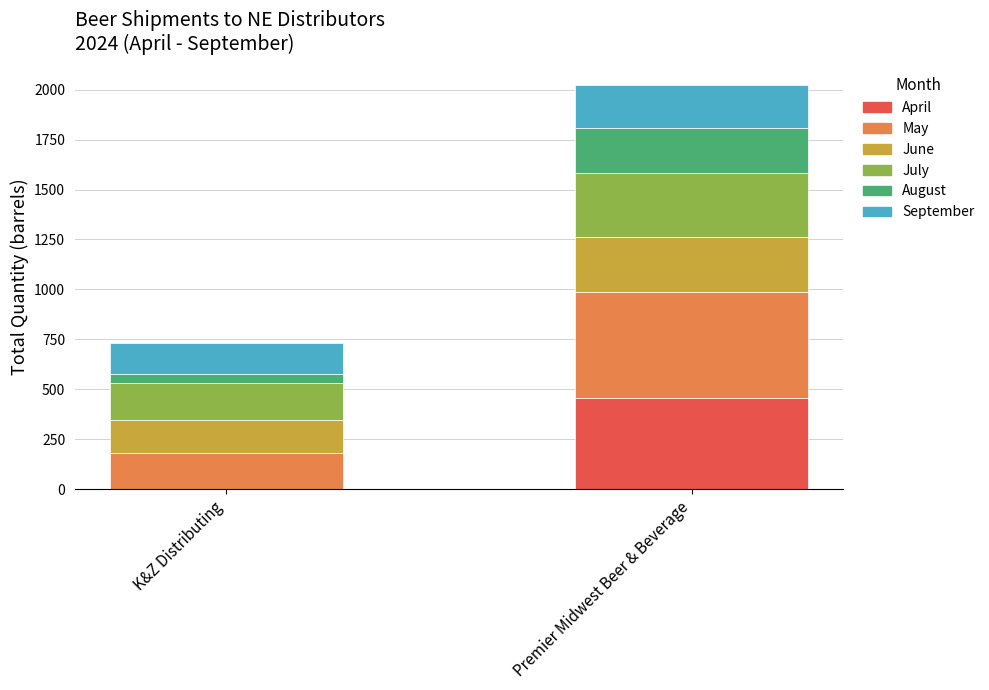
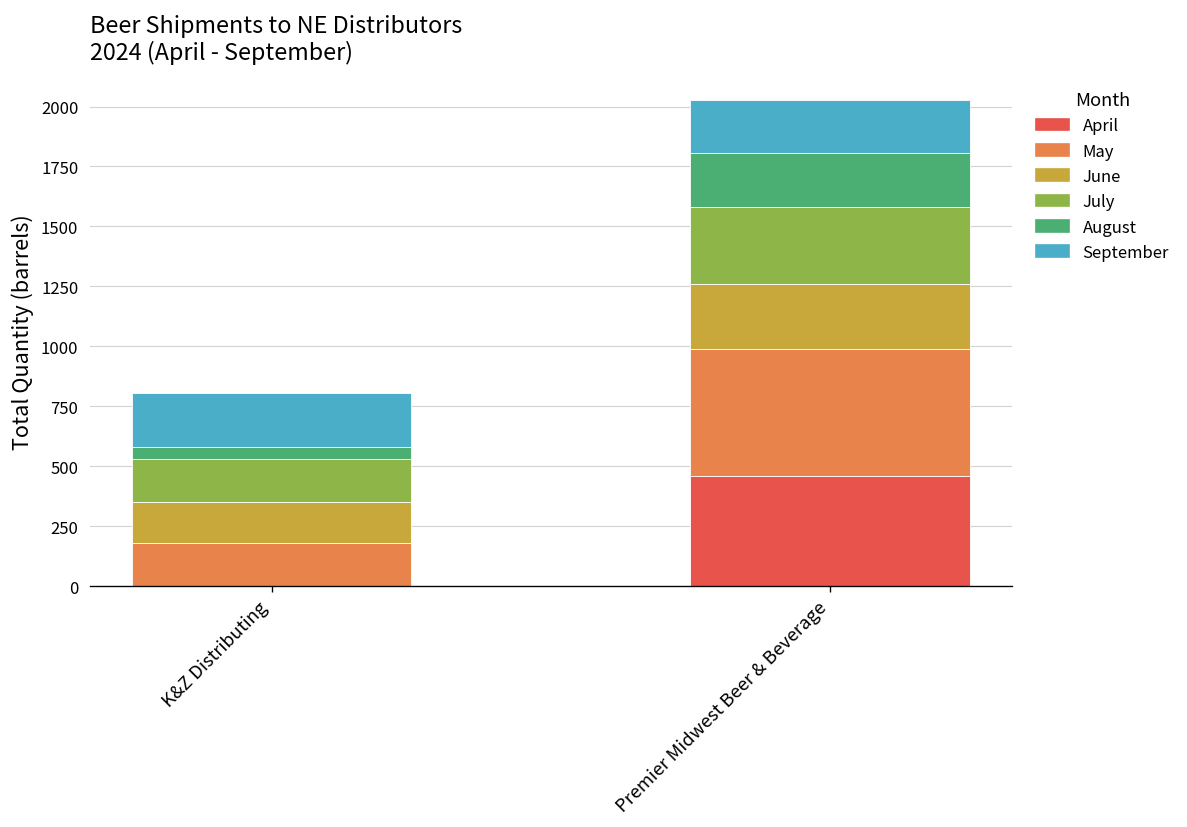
September, K&Z Distributing: 150 -> 230
